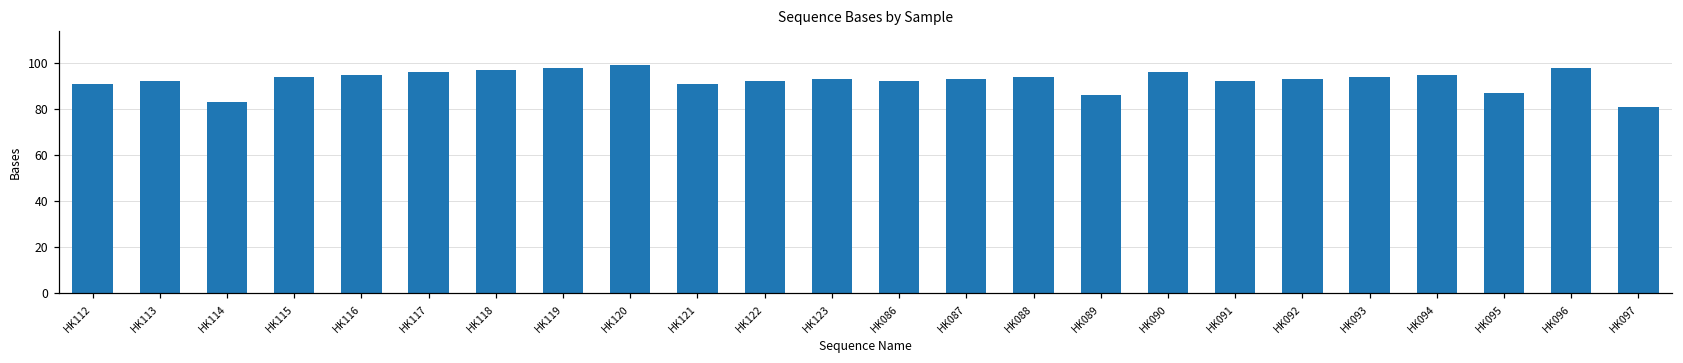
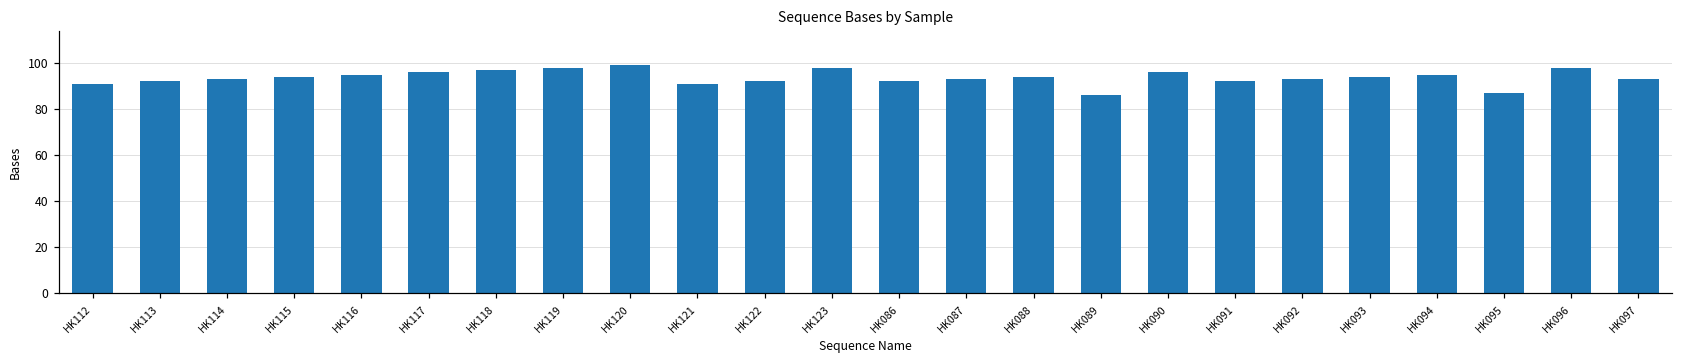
HK114: 83 -> 93
HK123: 93 -> 98
HK097: 81 -> 93
